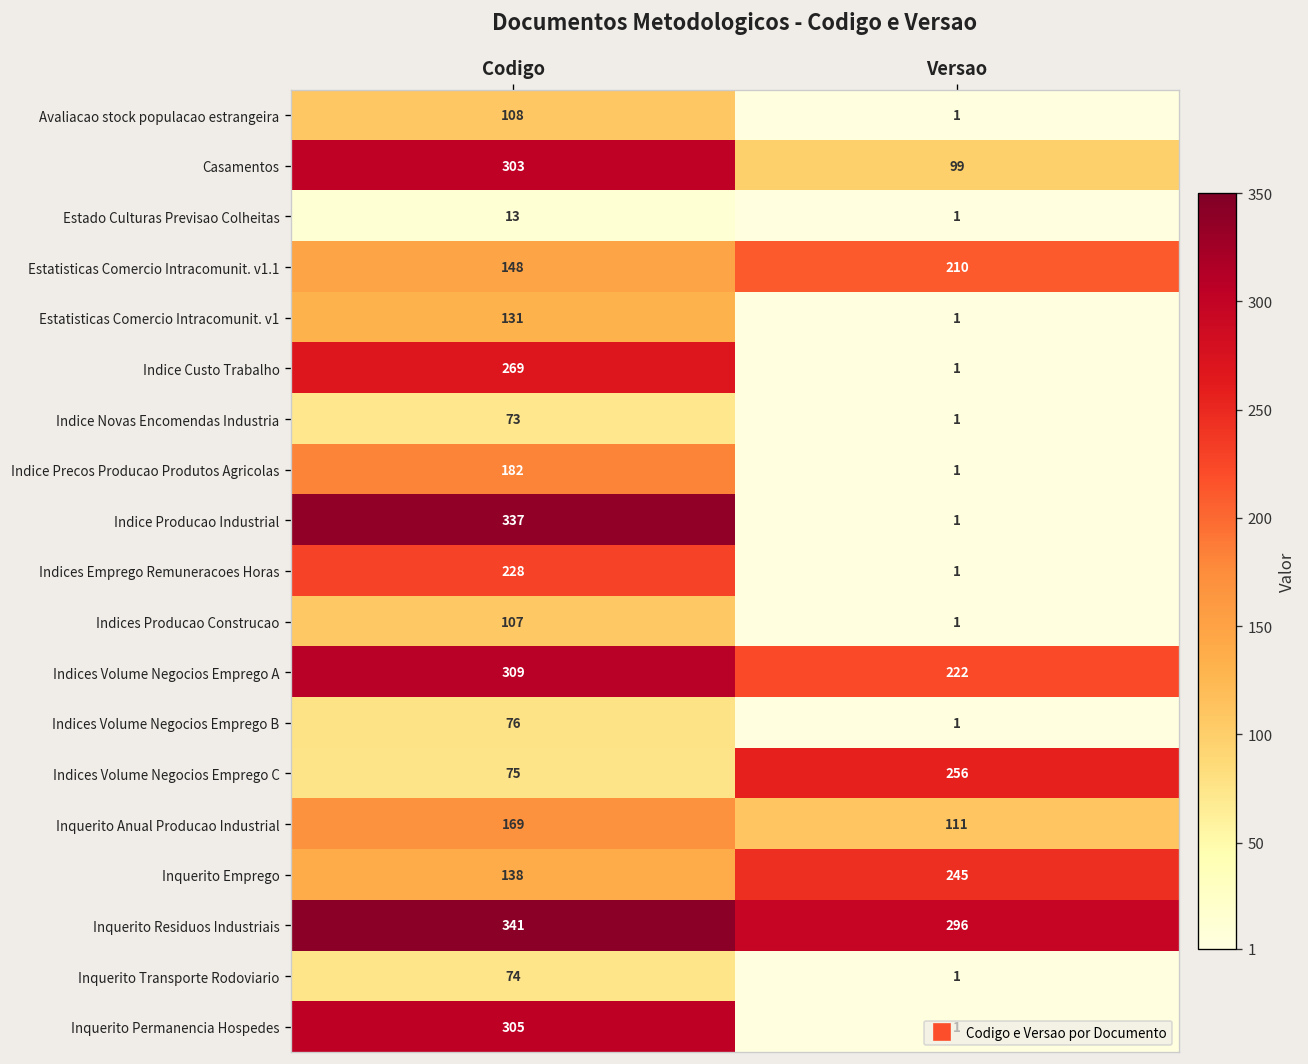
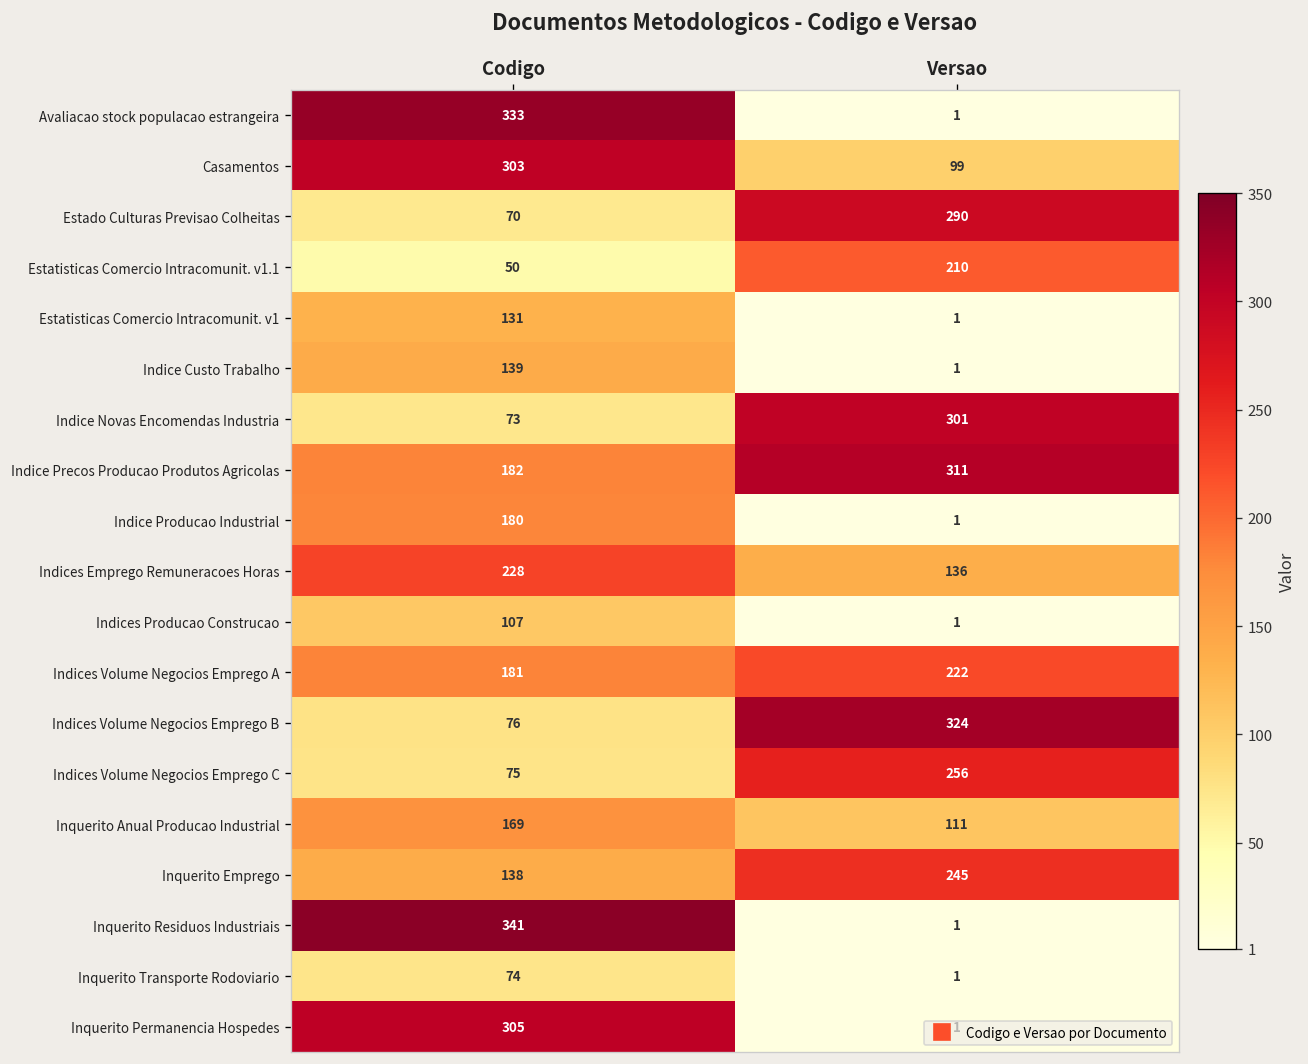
Avaliacao stock populacao estrangeira, Codigo: 108 -> 333
Estado Culturas Previsao Colheitas, Codigo: 13 -> 70
Estado Culturas Previsao Colheitas, Versao: 1 -> 290
Estatisticas Comercio Intracomunit. v1.1, Codigo: 148 -> 50
Indice Custo Trabalho, Codigo: 269 -> 139
Indice Novas Encomendas Industria, Versao: 1 -> 301
Indice Precos Producao Produtos Agricolas, Versao: 1 -> 311
Indice Producao Industrial, Codigo: 337 -> 180
Indices Emprego Remuneracoes Horas, Versao: 1 -> 136
Indices Volume Negocios Emprego A, Codigo: 309 -> 181
Indices Volume Negocios Emprego B, Versao: 1 -> 324
Inquerito Residuos Industriais, Versao: 296 -> 1
